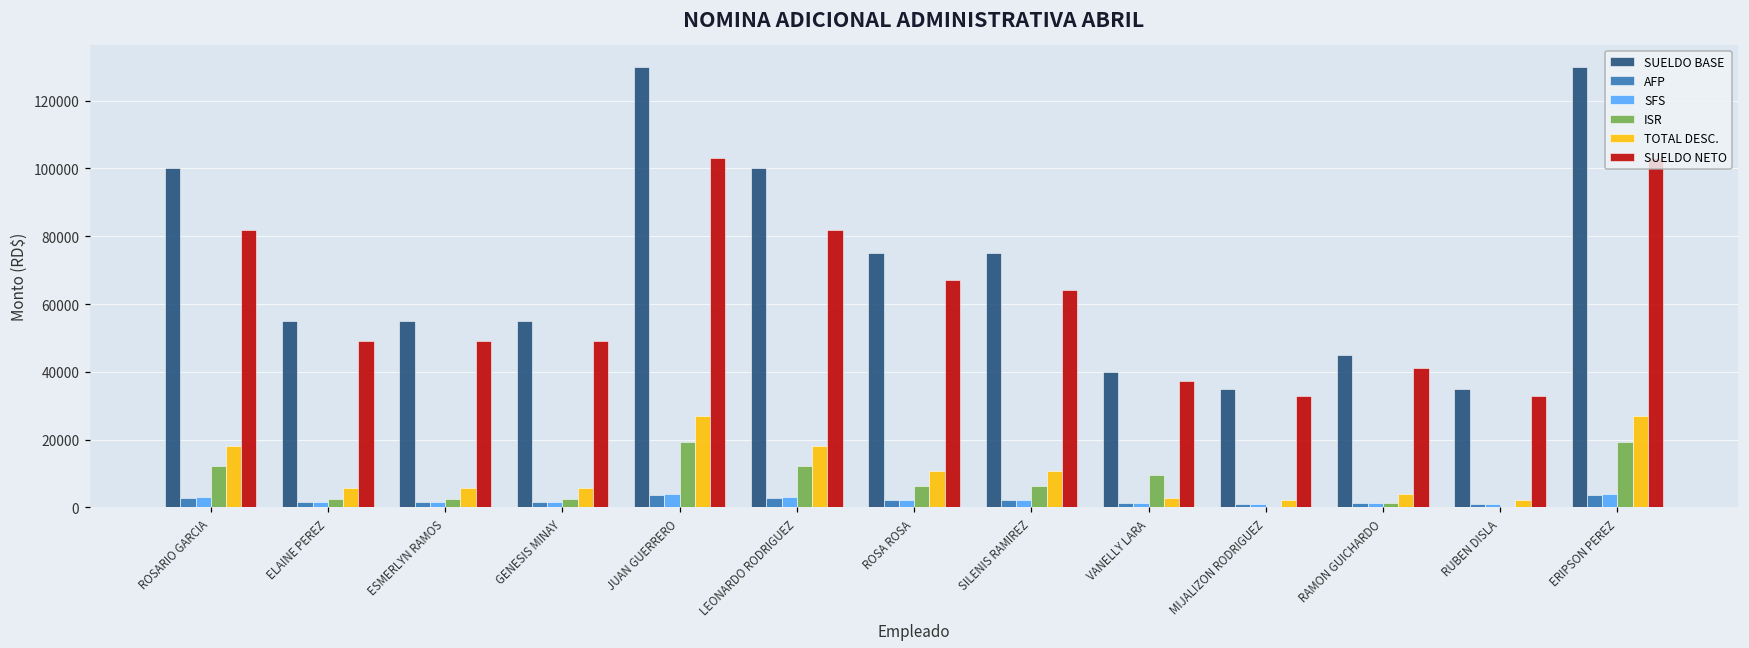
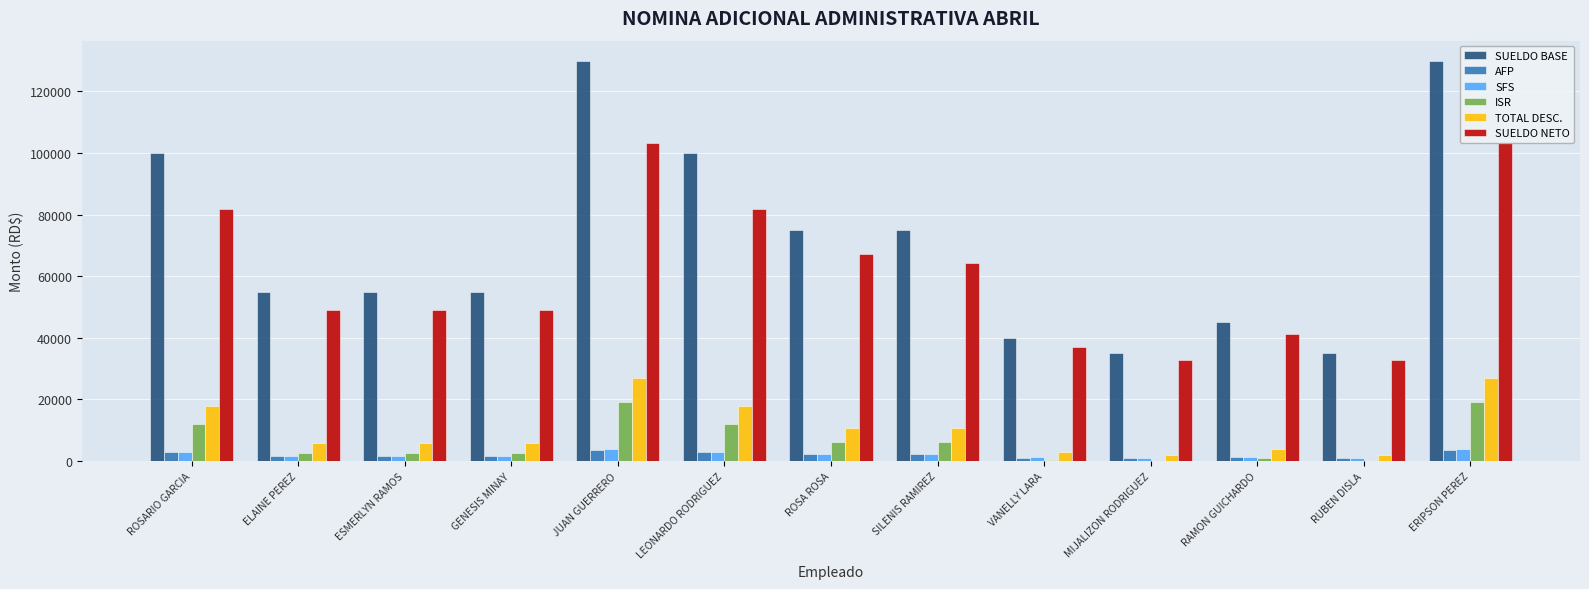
ISR, VANELLY LARA: 10000 -> 0
